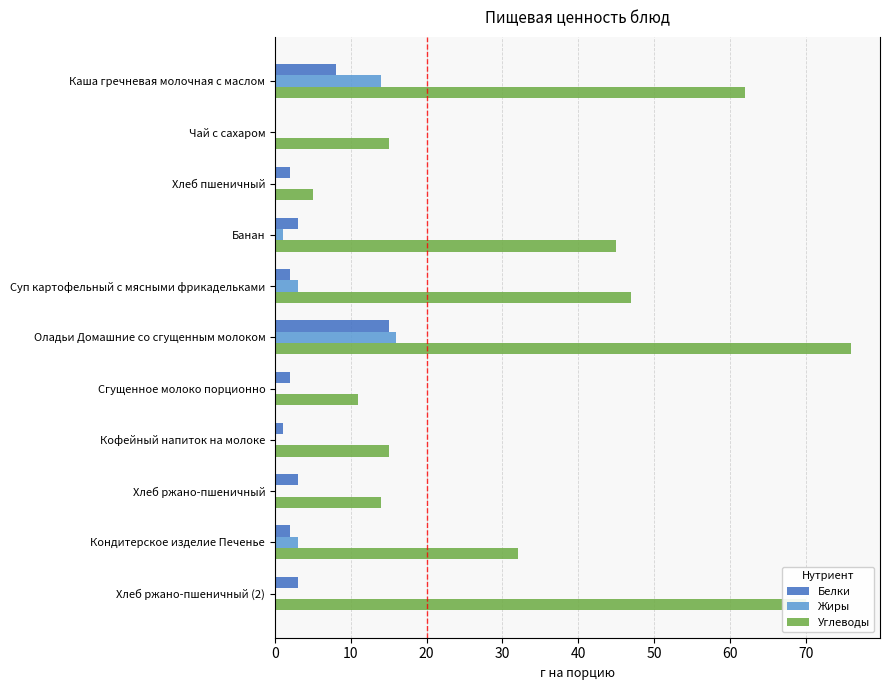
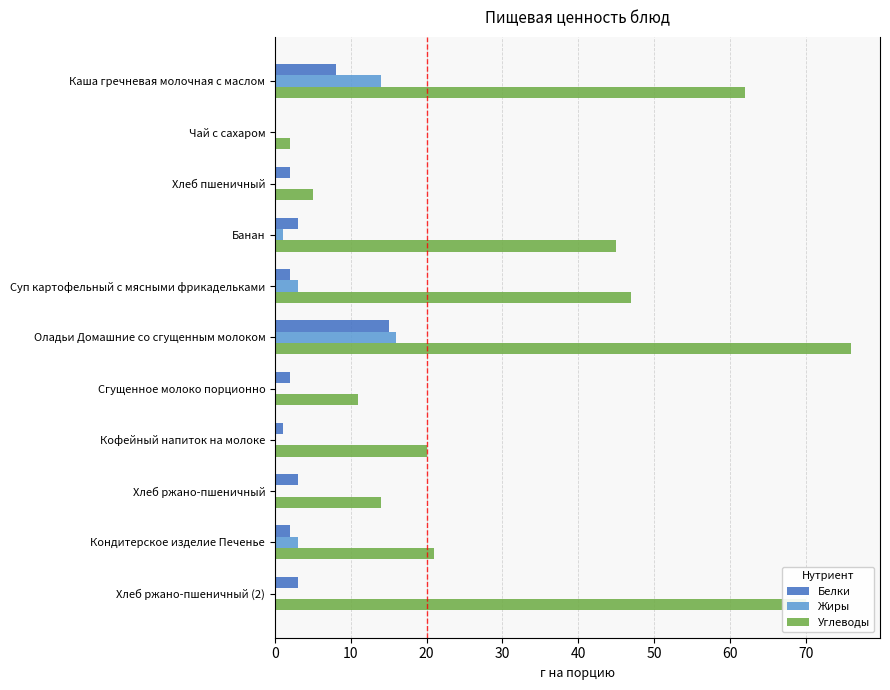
Углеводы, Чай с сахаром: 15 -> 2
Углеводы, Кофейный напиток на молоке: 15 -> 20
Углеводы, Кондитерское изделие Печенье: 32 -> 21
